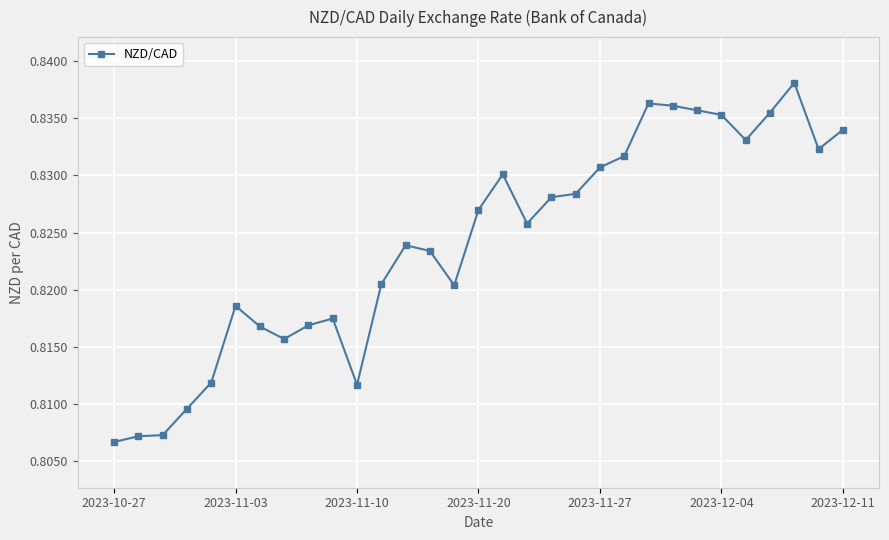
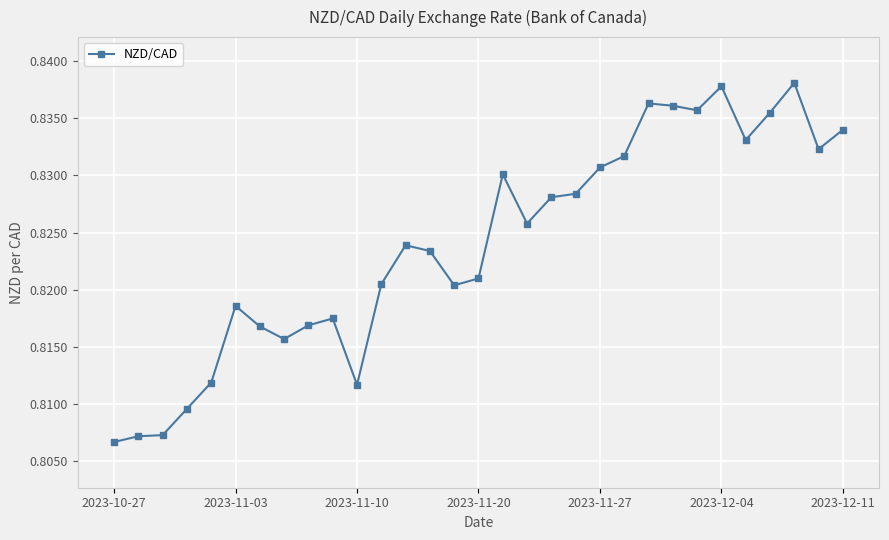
2023-11-20: 0.827 -> 0.821
2023-12-04: 0.8353 -> 0.8378
